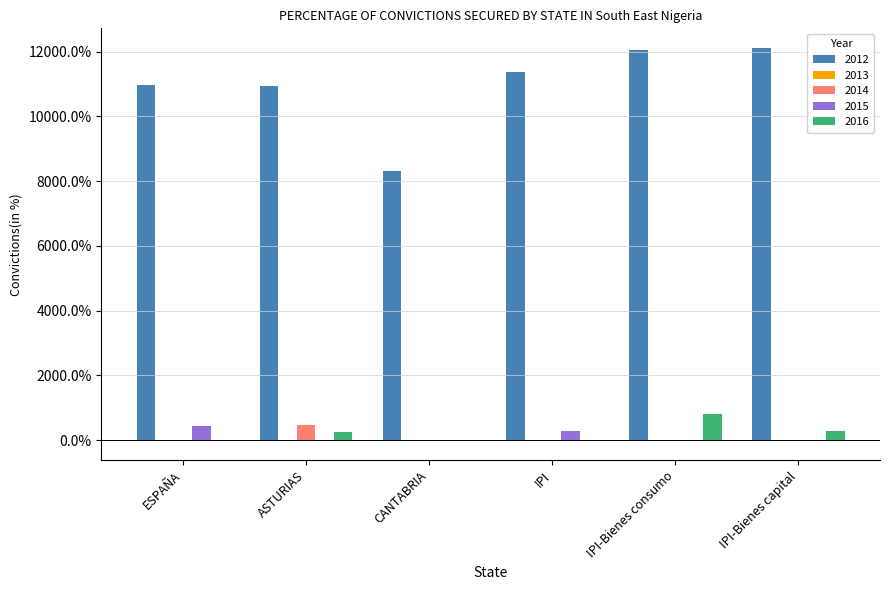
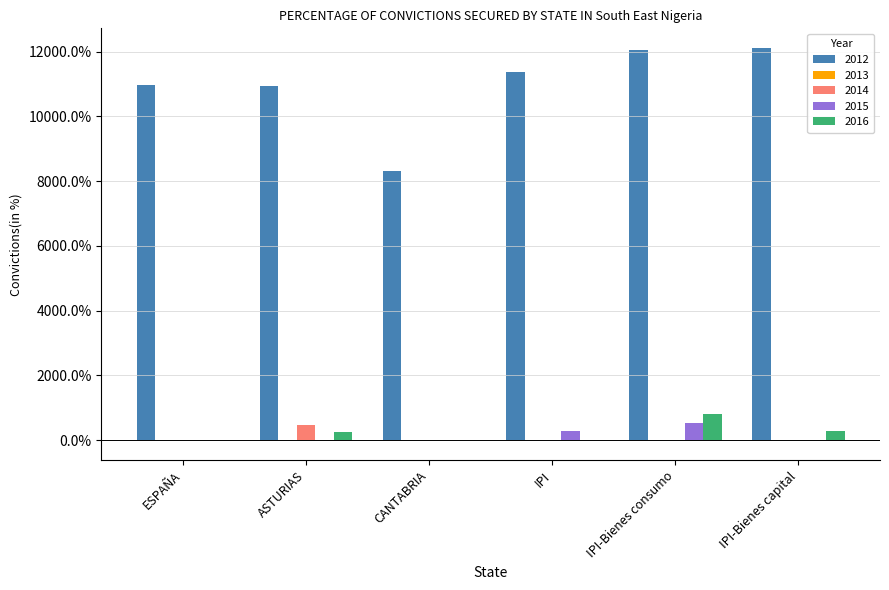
2015, ESPAÑA: 500% -> 0%
2015, IPI-Bienes consumo: 0% -> 500%
